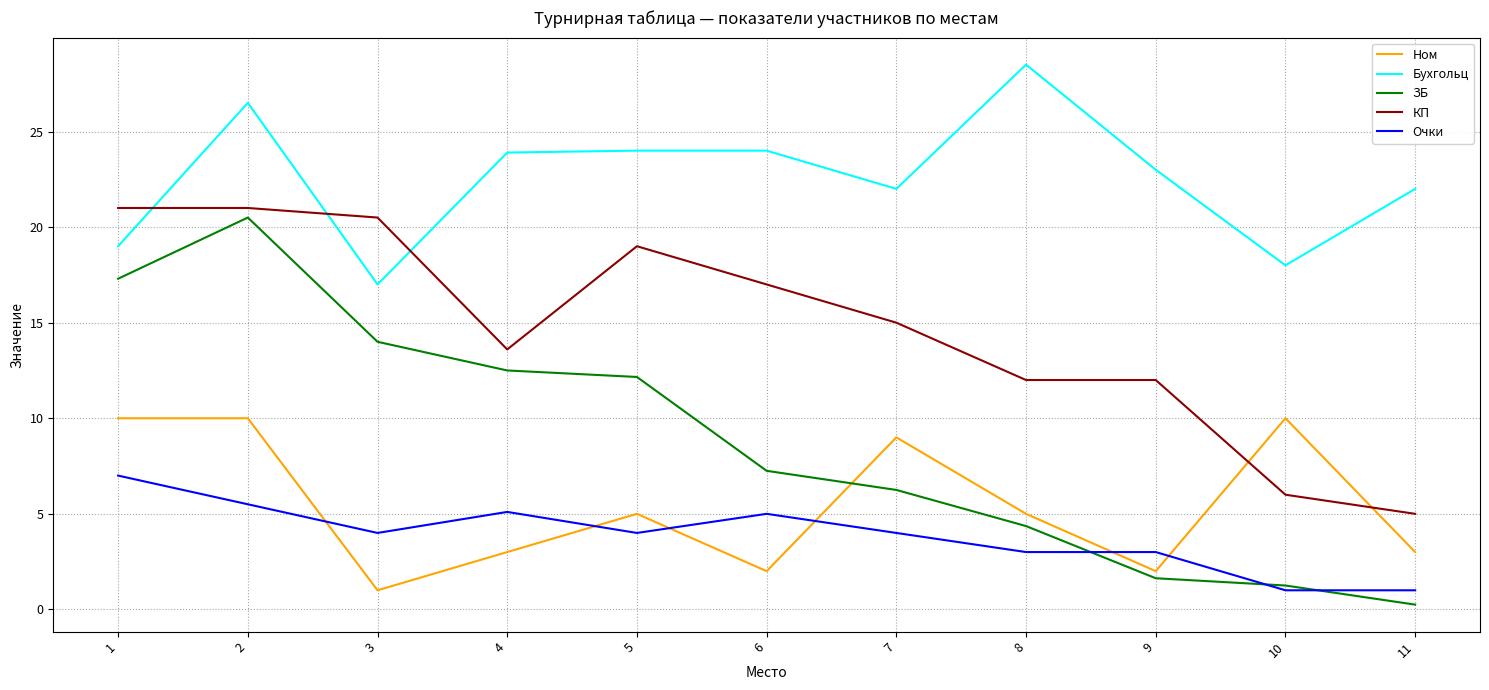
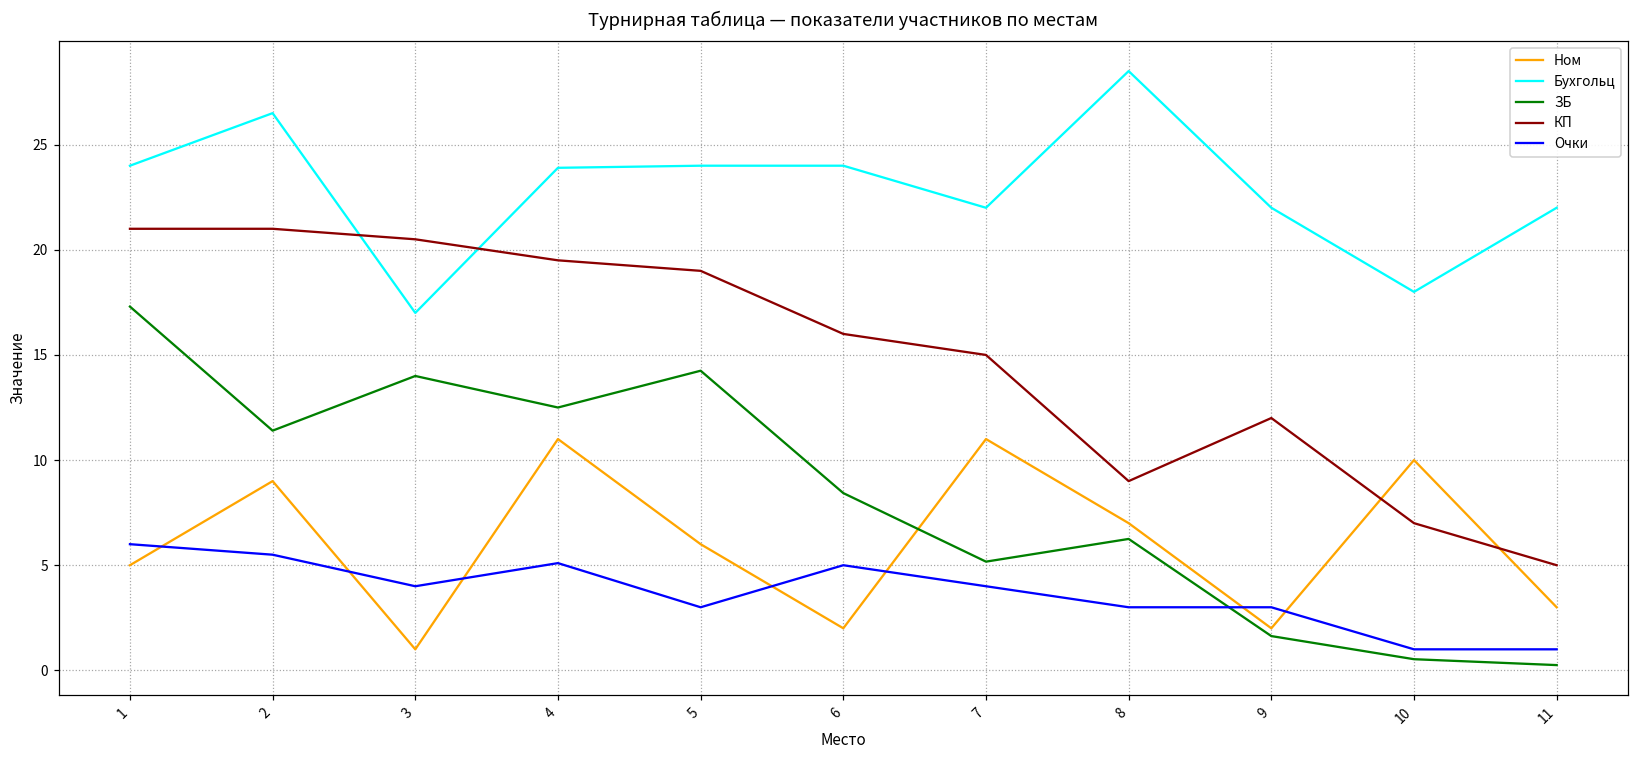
Ном, 1: 10 -> 5
Бухгольц, 1: 19 -> 24
Очки, 1: 7 -> 6
Ном, 2: 10 -> 9
ЗБ, 2: 20.5 -> 11.4
Ном, 4: 3 -> 11
КП, 4: 13.6 -> 19.5
Ном, 5: 5 -> 6
ЗБ, 5: 12.2 -> 14.3
Очки, 5: 4 -> 3
ЗБ, 6: 7.3 -> 8.4
КП, 6: 17 -> 16
Ном, 7: 9 -> 11
ЗБ, 7: 6.3 -> 5.2
Ном, 8: 5 -> 7
ЗБ, 8: 4.4 -> 6.3
КП, 8: 12 -> 9
Бухгольц, 9: 23 -> 22
ЗБ, 10: 1.3 -> 0.5
КП, 10: 6 -> 7
